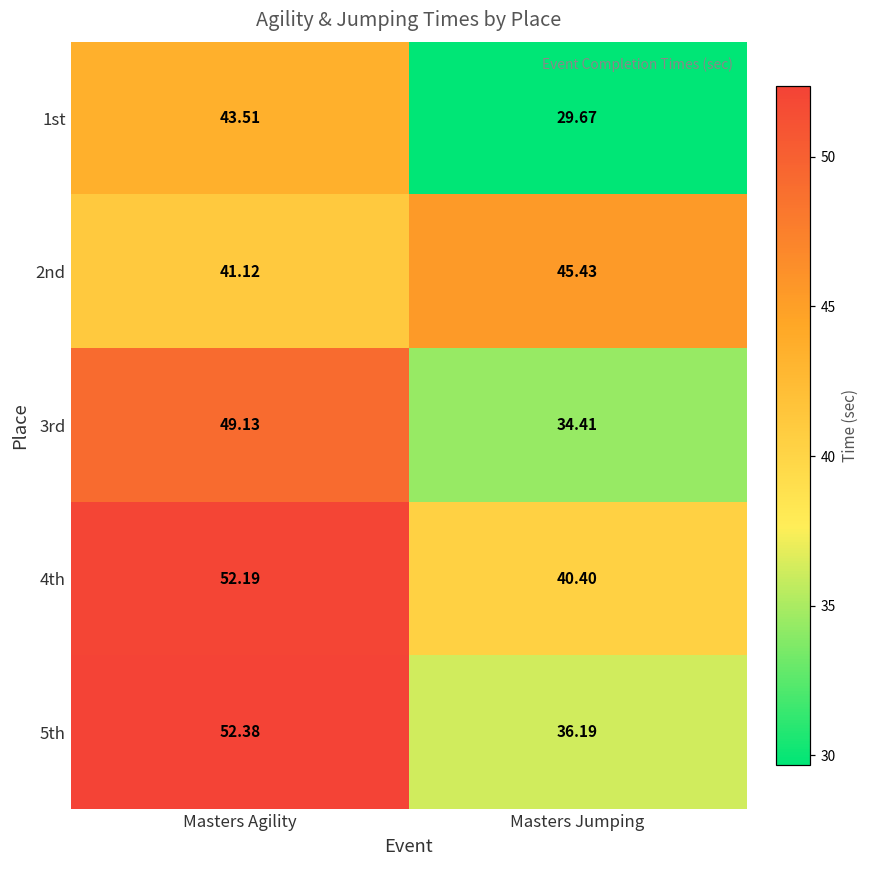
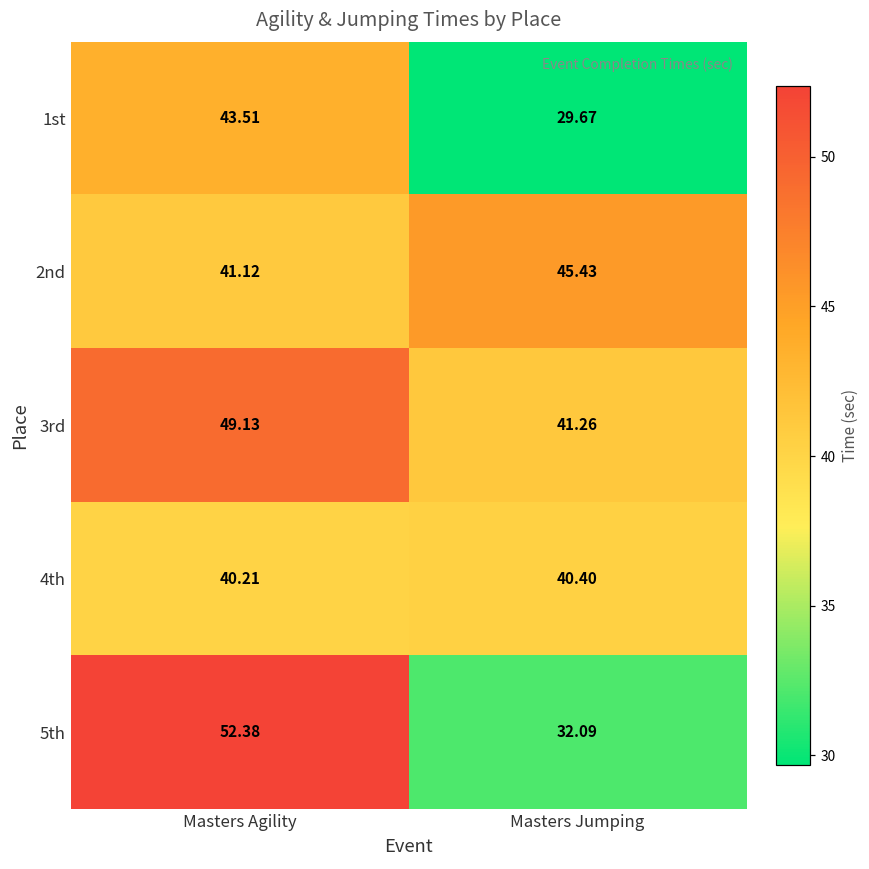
3rd, Masters Jumping: 34.41 -> 41.26
4th, Masters Agility: 52.19 -> 40.21
5th, Masters Jumping: 36.19 -> 32.09
